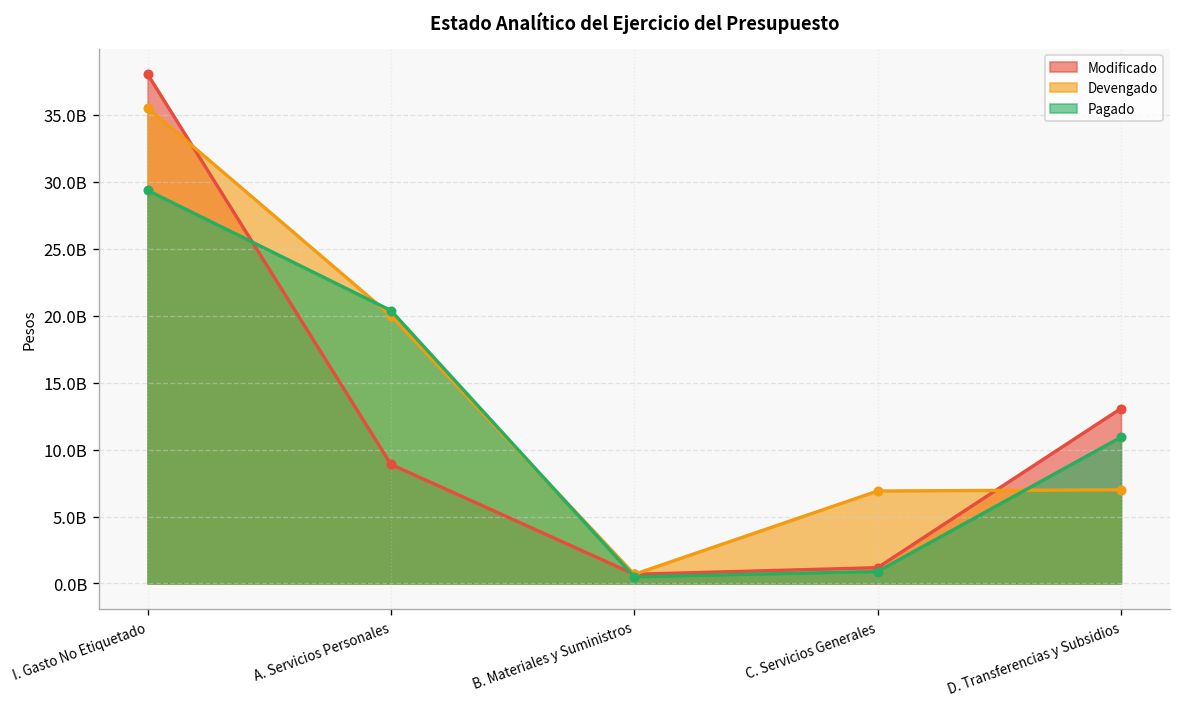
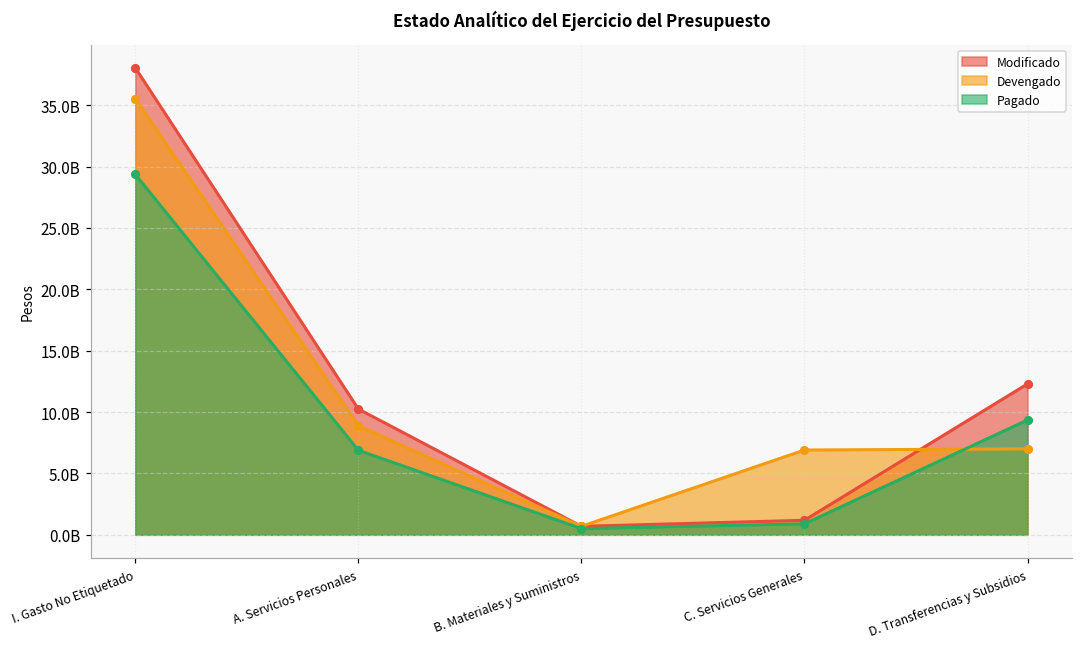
Modificado, A. Servicios Personales: 8900000000 -> 10200000000
Devengado, A. Servicios Personales: 20000000000 -> 8900000000
Pagado, A. Servicios Personales: 20400000000 -> 6900000000
Modificado, D. Transferencias y Subsidios: 13100000000 -> 12300000000
Pagado, D. Transferencias y Subsidios: 10900000000 -> 9400000000
